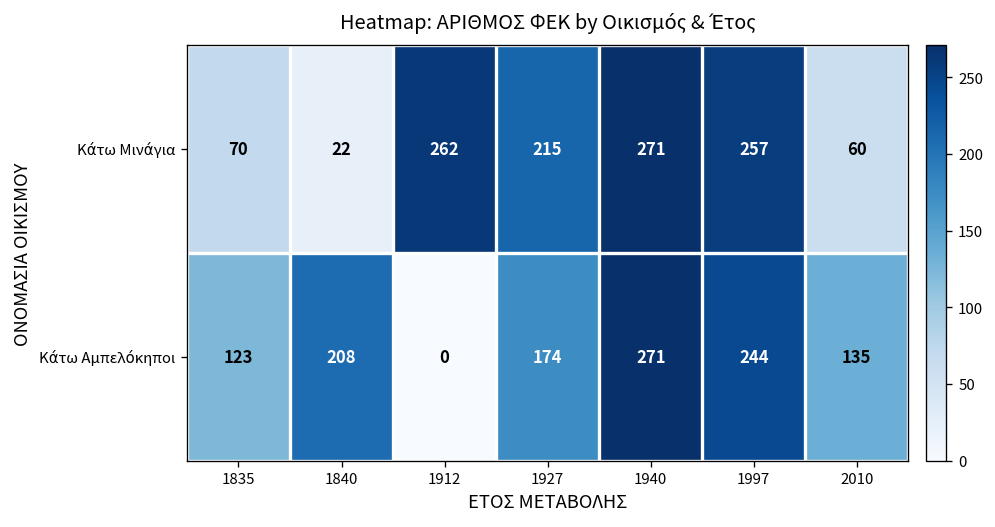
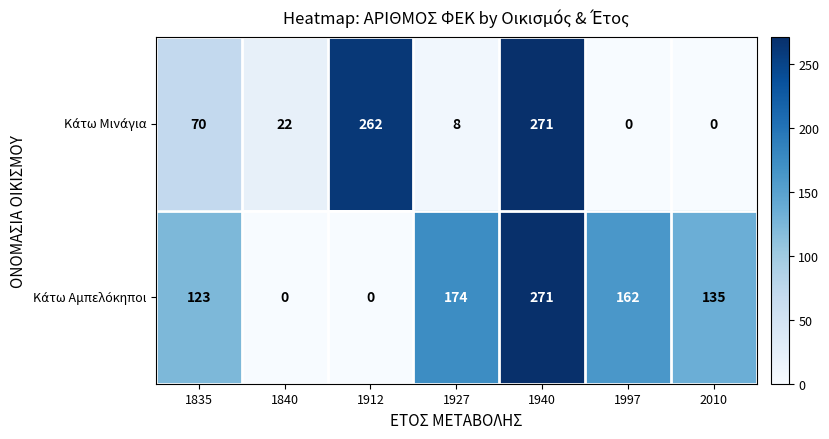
Κάτω Μινάγια, 1927: 215 -> 8
Κάτω Μινάγια, 1997: 257 -> 0
Κάτω Μινάγια, 2010: 60 -> 0
Κάτω Αμπελόκηποι, 1840: 208 -> 0
Κάτω Αμπελόκηποι, 1997: 244 -> 162
